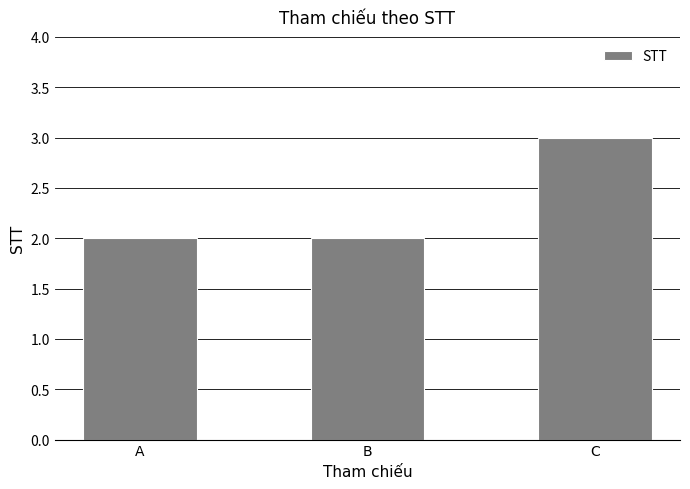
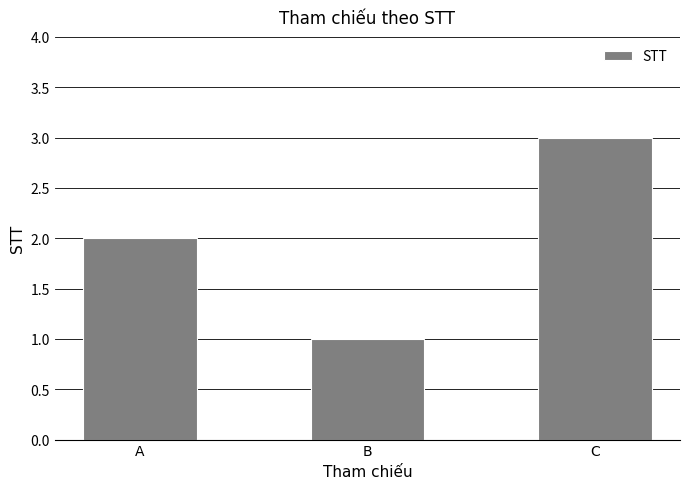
B: 2 -> 1
